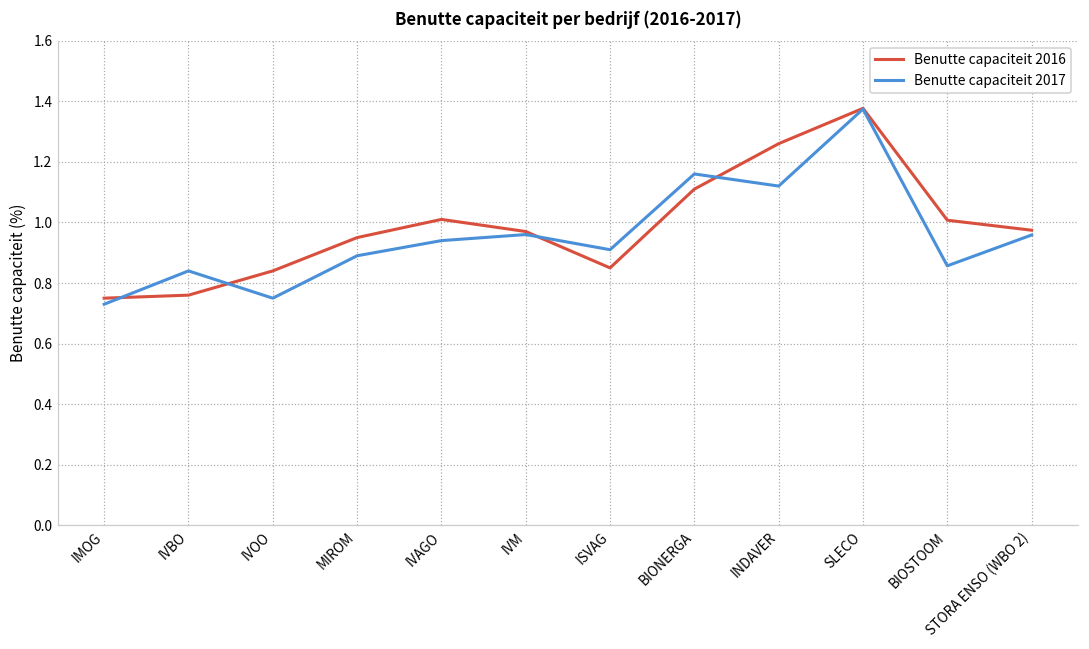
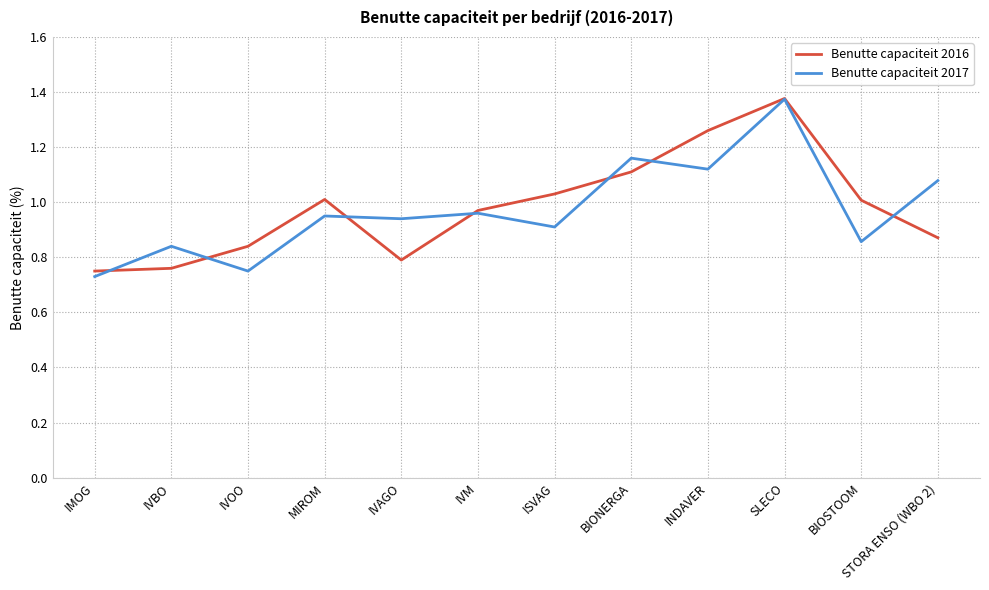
Benutte capaciteit 2016, MIROM: 0.95 -> 1.01
Benutte capaciteit 2017, MIROM: 0.89 -> 0.95
Benutte capaciteit 2016, IVAGO: 1.01 -> 0.79
Benutte capaciteit 2016, ISVAG: 0.85 -> 1.03
Benutte capaciteit 2016, STORA ENSO (WBO 2): 0.97 -> 0.87
Benutte capaciteit 2017, STORA ENSO (WBO 2): 0.96 -> 1.08
